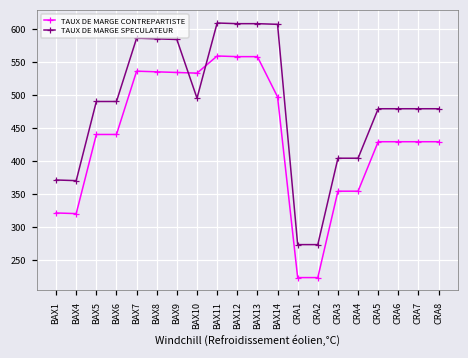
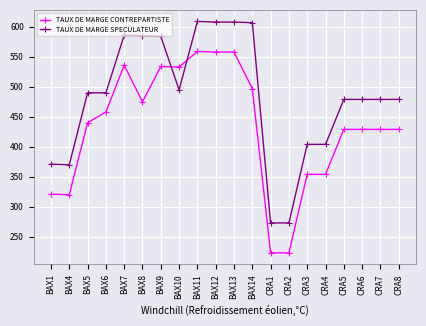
TAUX DE MARGE CONTREPARTISTE, BAX6: 440 -> 460
TAUX DE MARGE CONTREPARTISTE, BAX8: 540 -> 480
